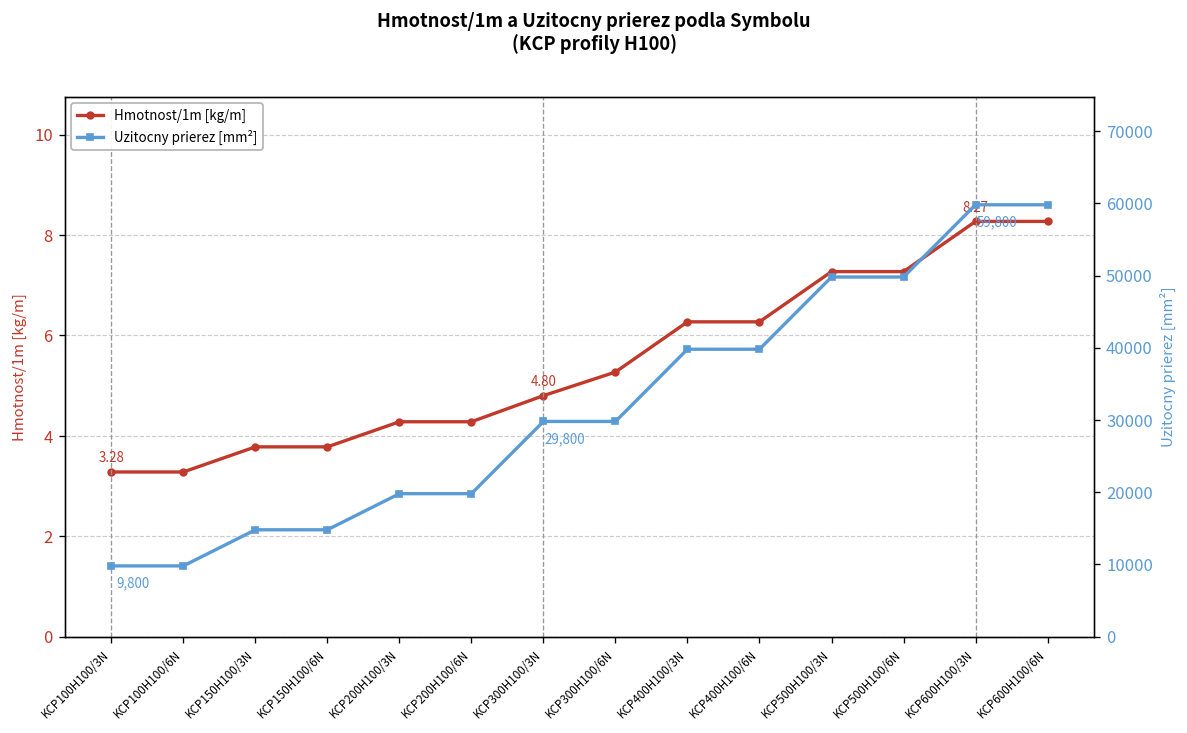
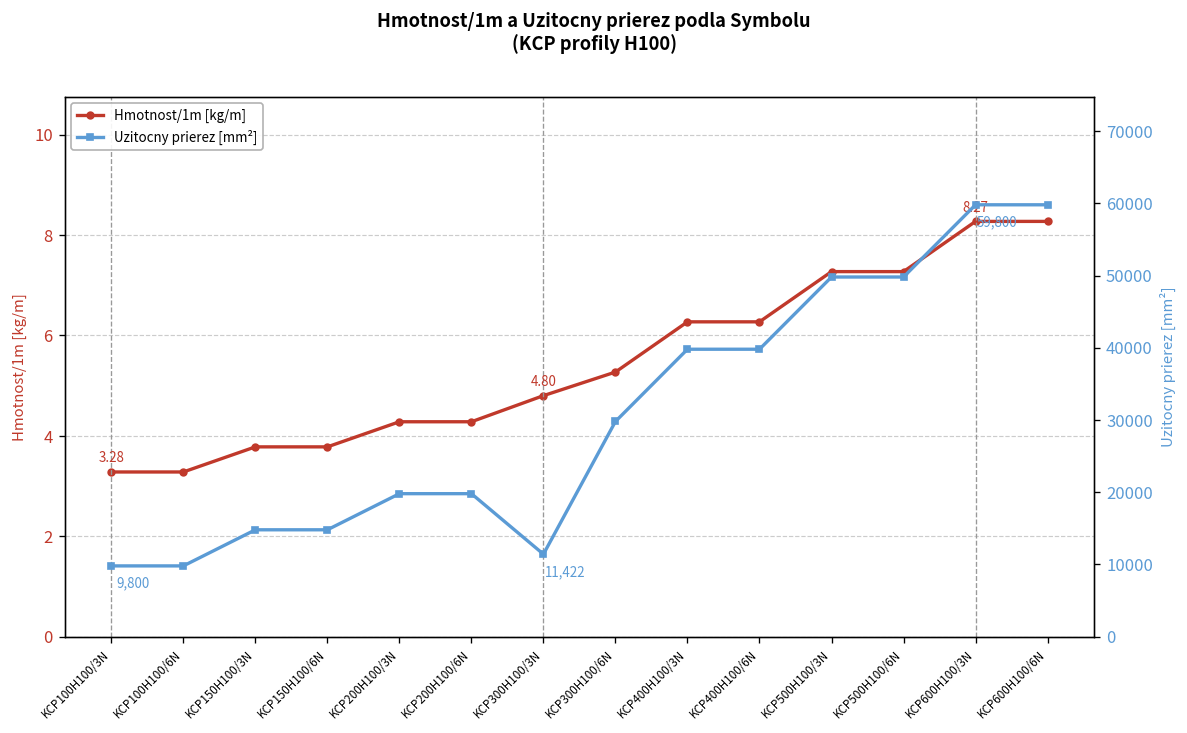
Uzitocny prierez [mm²], KCP300H100/3N: 29,800 -> 11,422
